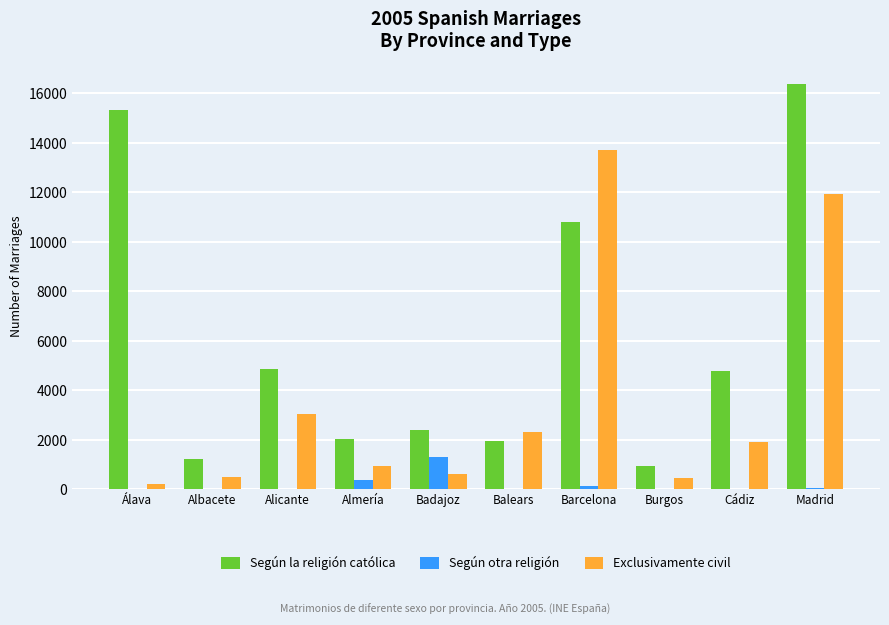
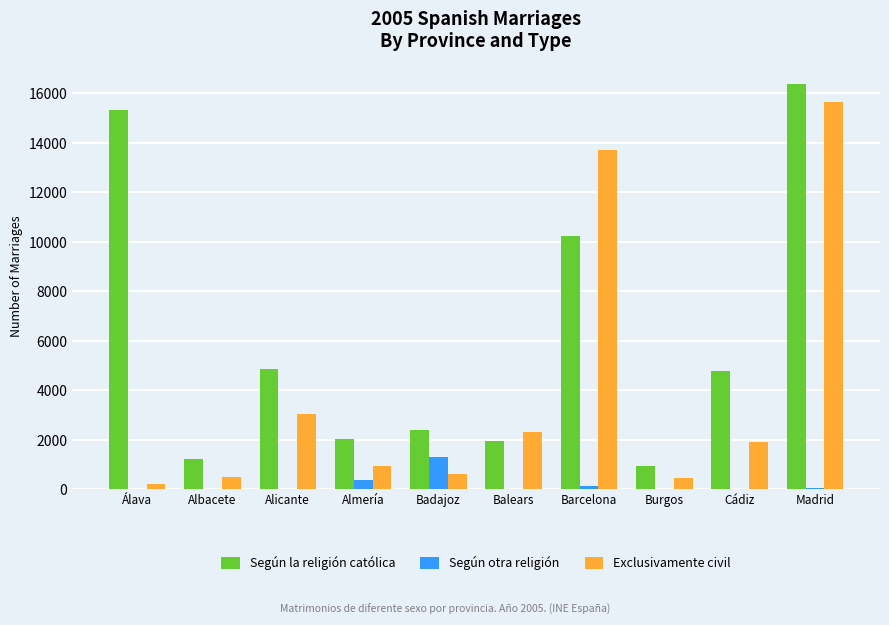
Según la religión católica, Barcelona: 10800 -> 10300
Exclusivamente civil, Madrid: 11900 -> 15700
